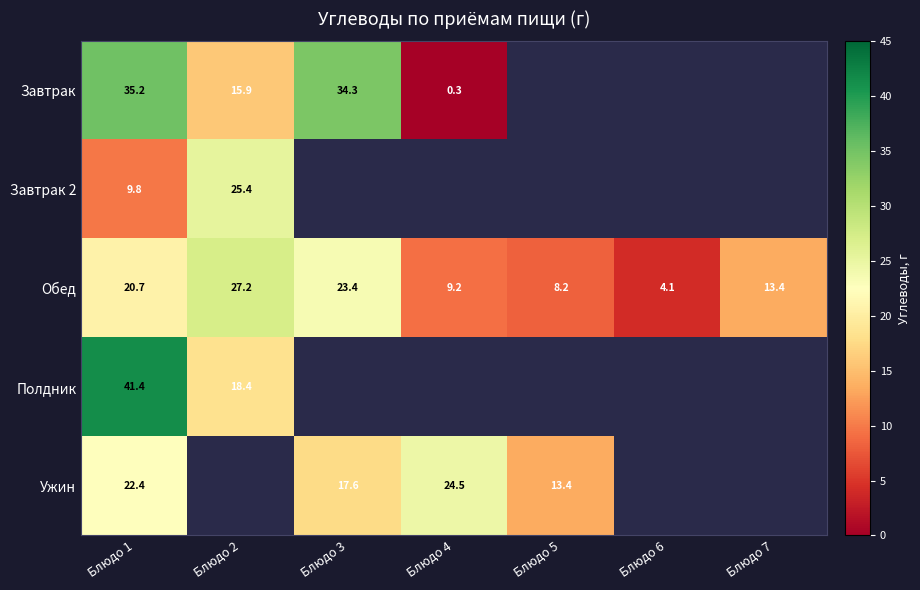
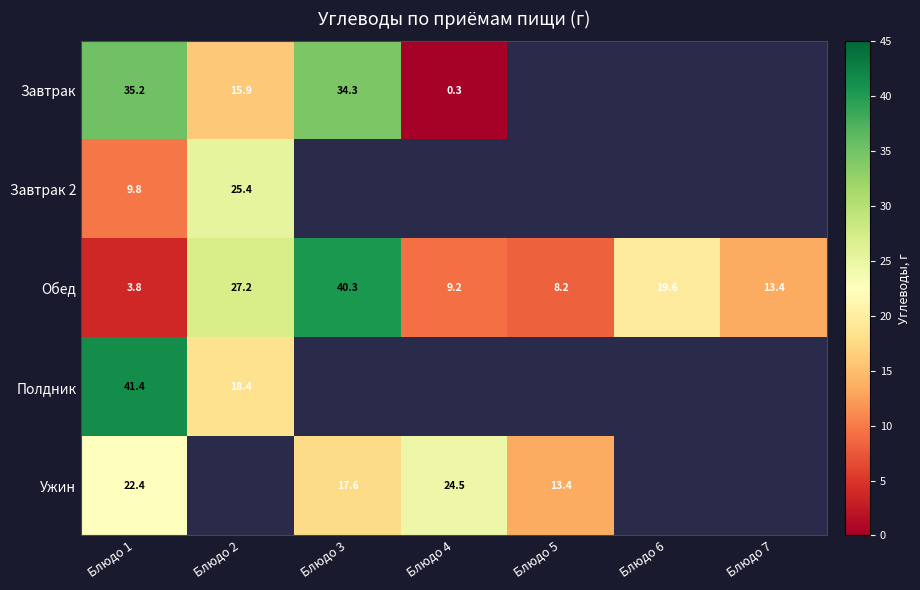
Обед, Блюдо 1: 20.7 -> 3.8
Обед, Блюдо 3: 23.4 -> 40.3
Обед, Блюдо 6: 4.1 -> 19.6
